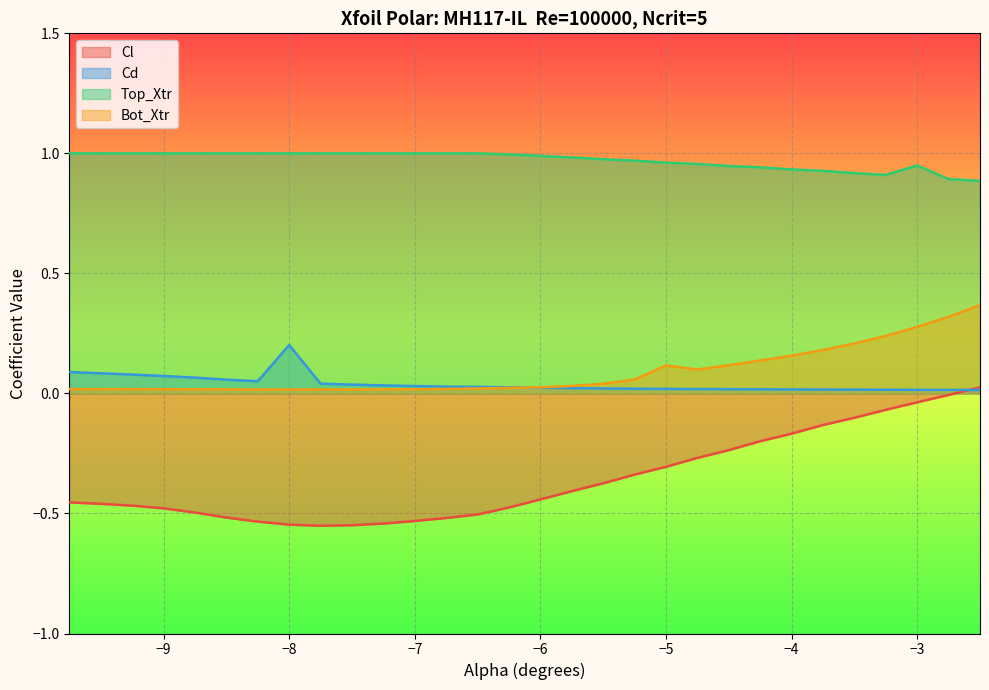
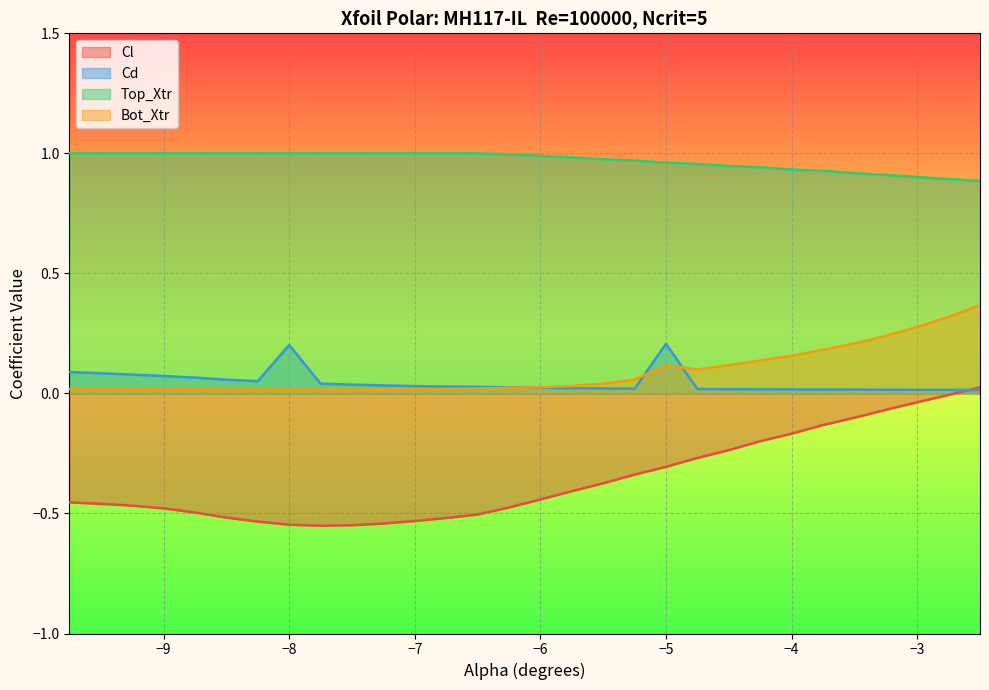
Cd, −5: 0.02 -> 0.21
Top_Xtr, −3: 0.95 -> 0.90
